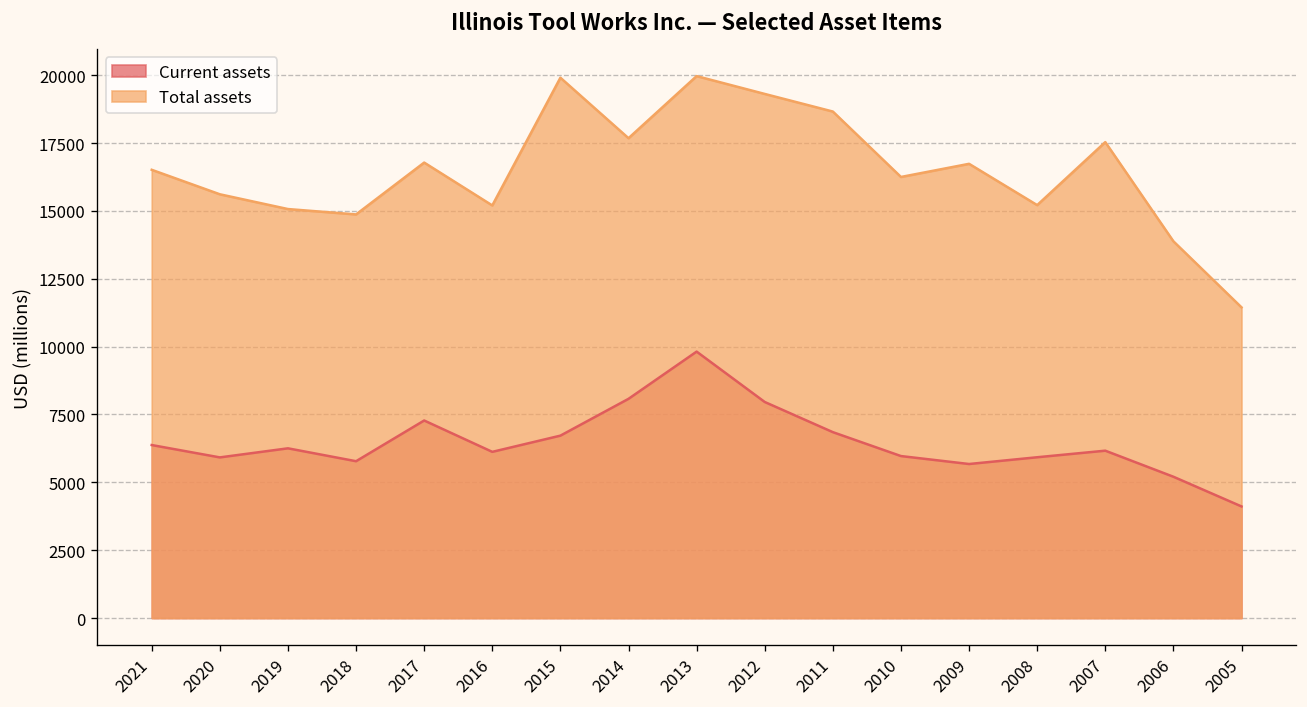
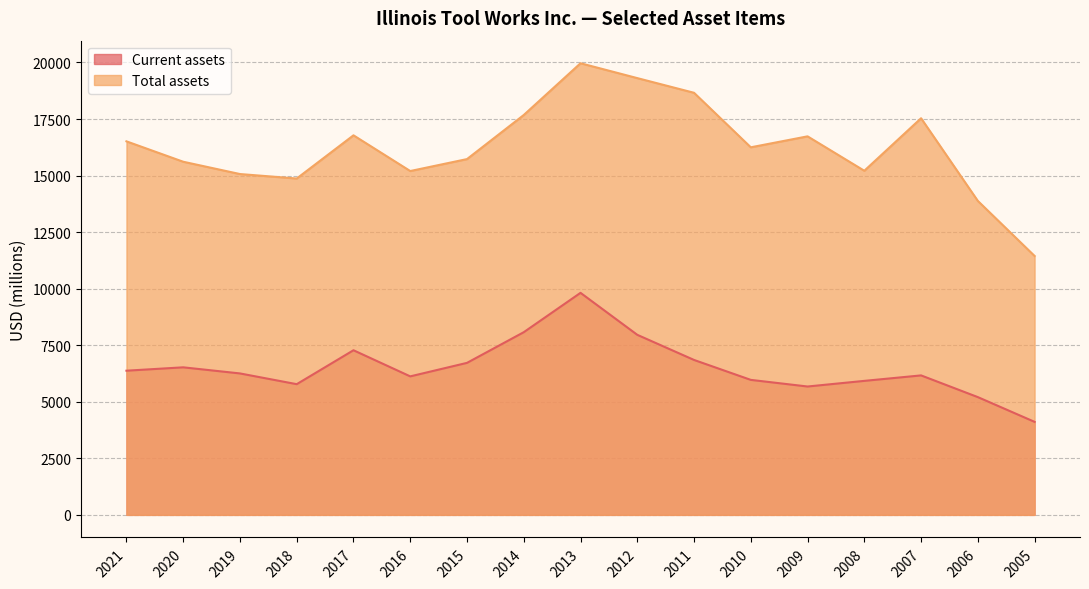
Current assets, 2020: 5900 -> 6500
Total assets, 2015: 19900 -> 15700
